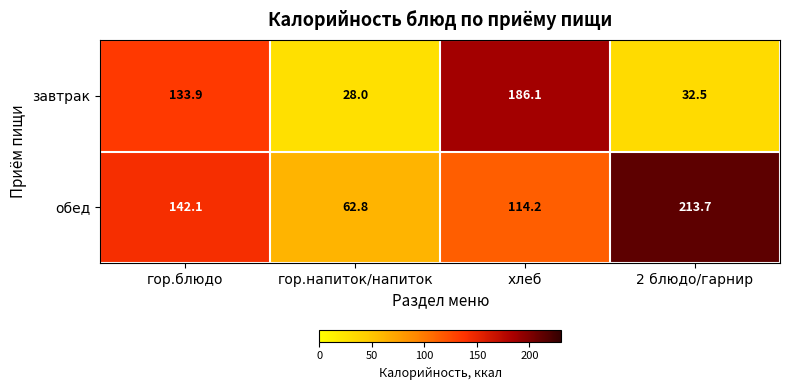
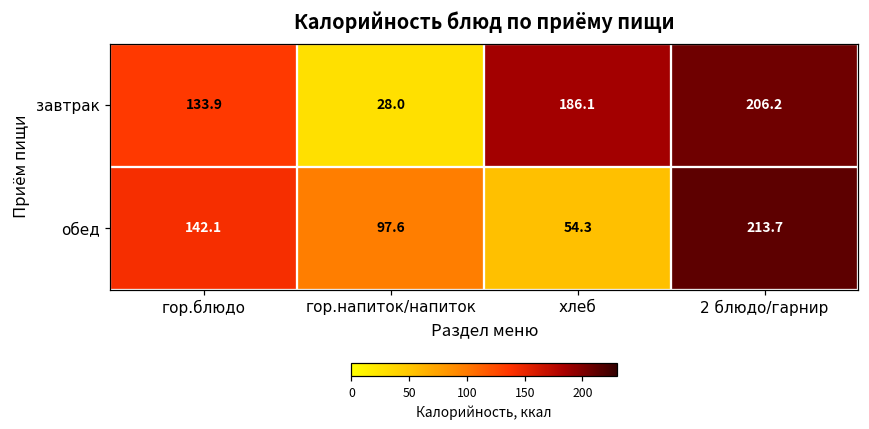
завтрак, 2 блюдо/гарнир: 32.5 -> 206.2
обед, гор.напиток/напиток: 62.8 -> 97.6
обед, хлеб: 114.2 -> 54.3
